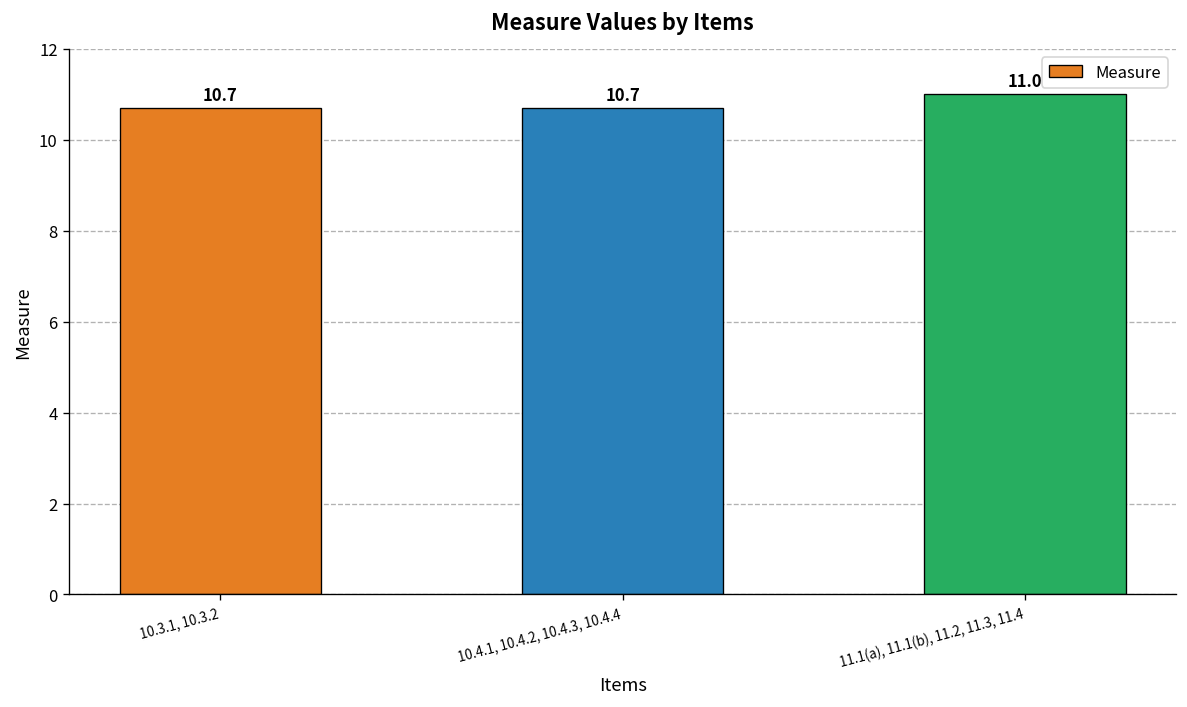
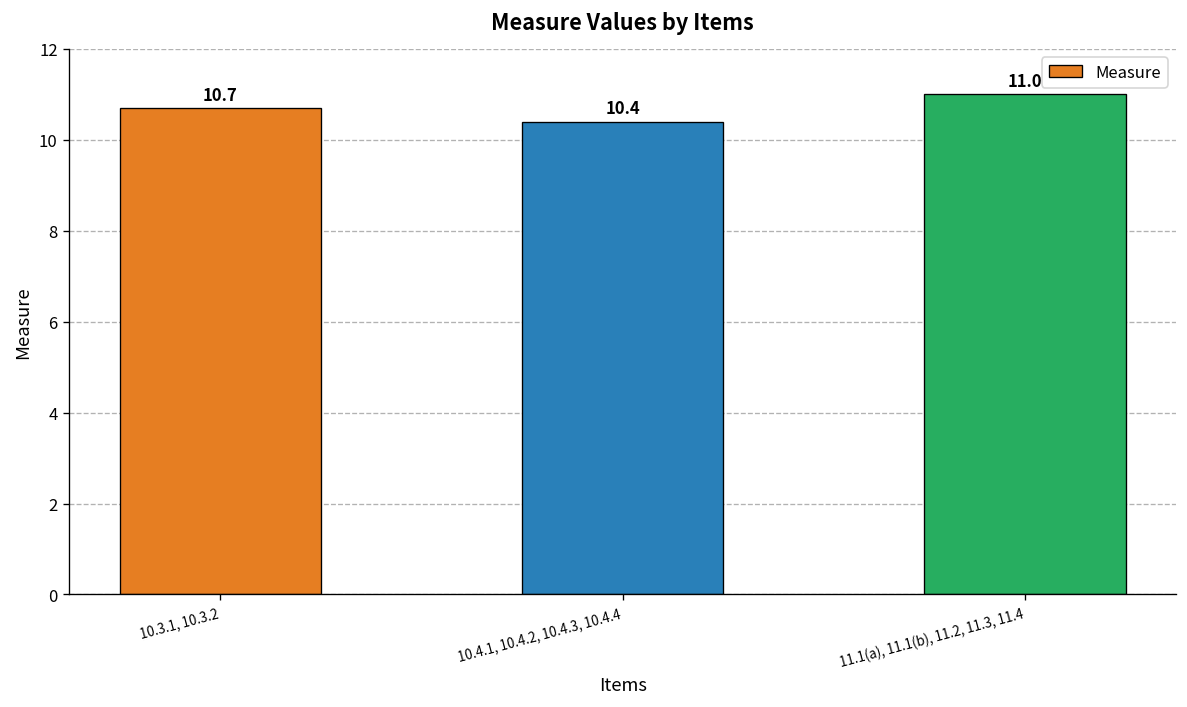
10.4.1, 10.4.2, 10.4.3, 10.4.4: 10.7 -> 10.4
